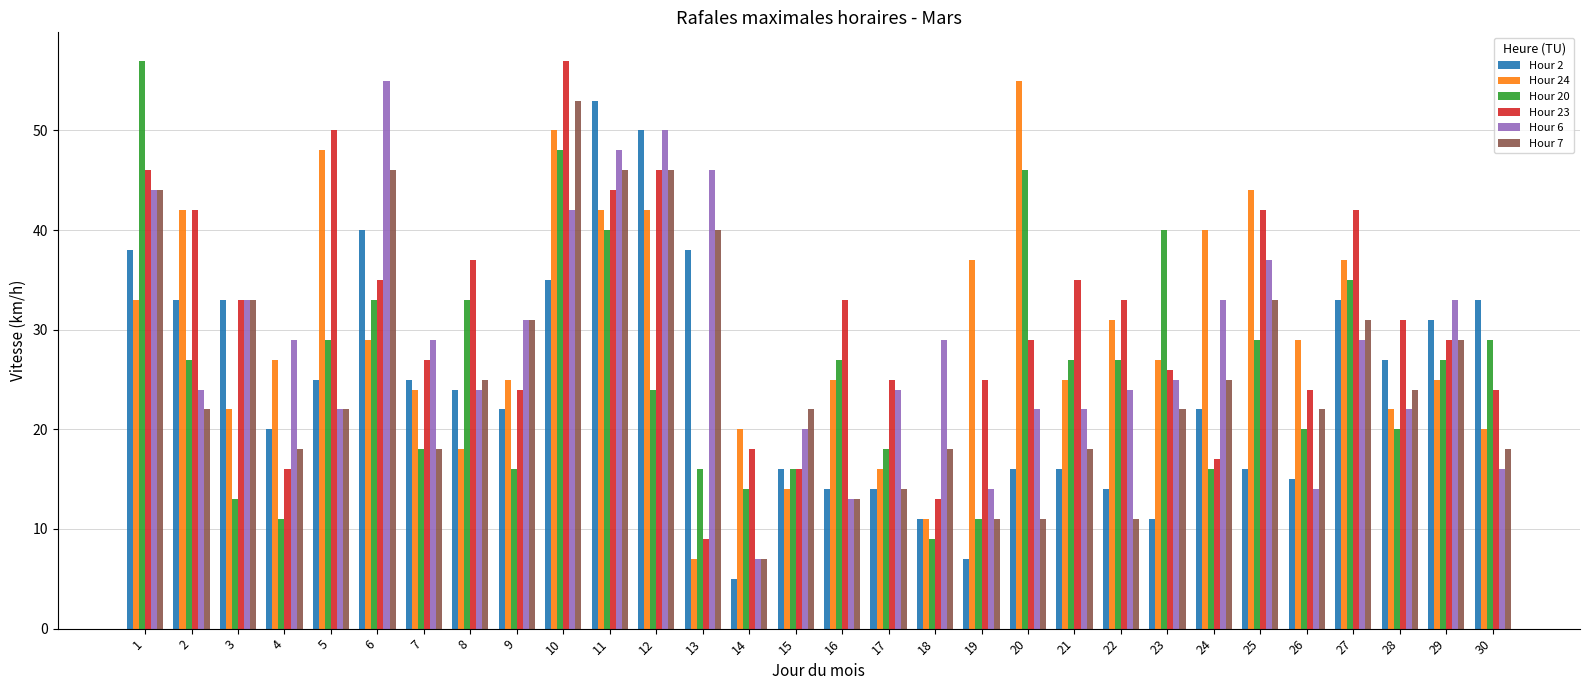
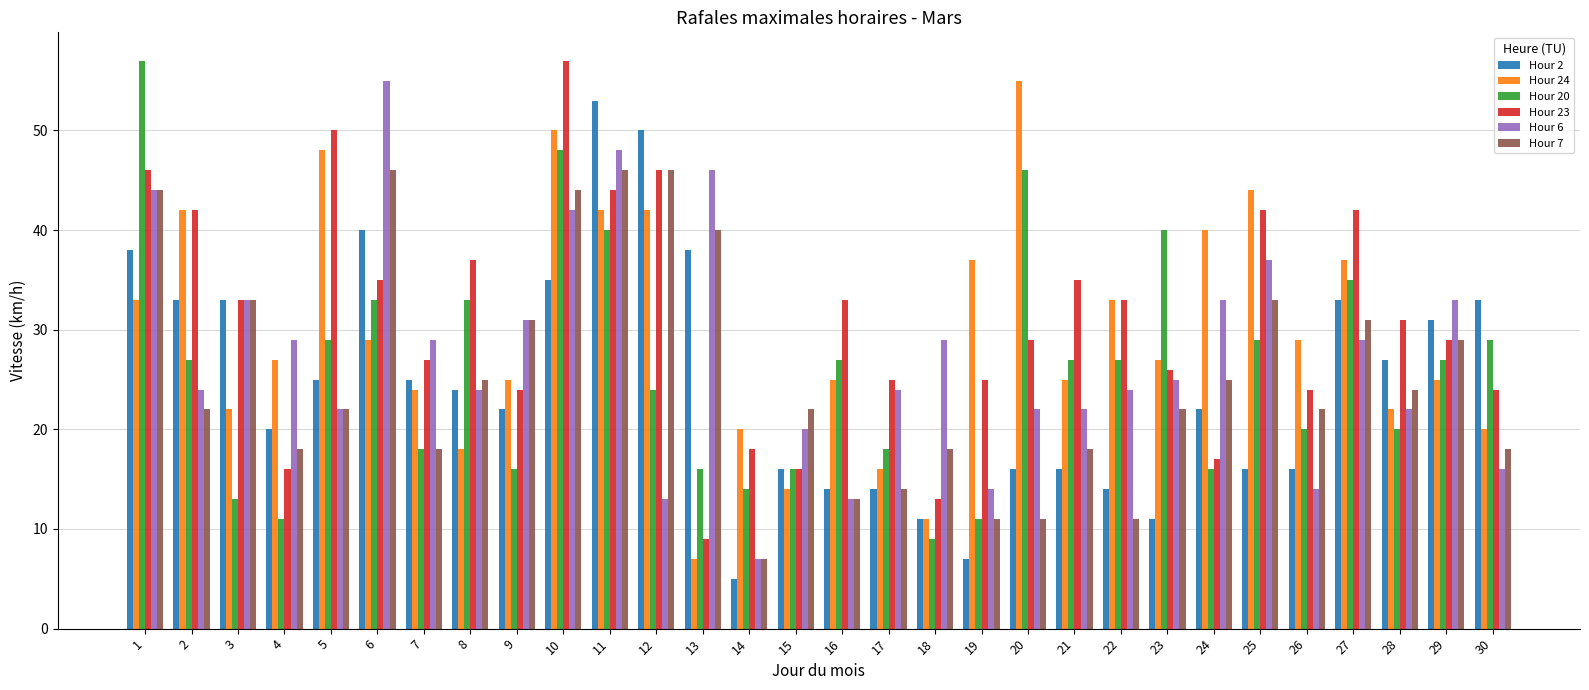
Hour 7, 10: 53 -> 44
Hour 6, 12: 50 -> 13
Hour 24, 22: 31 -> 33
Hour 2, 26: 15 -> 16
